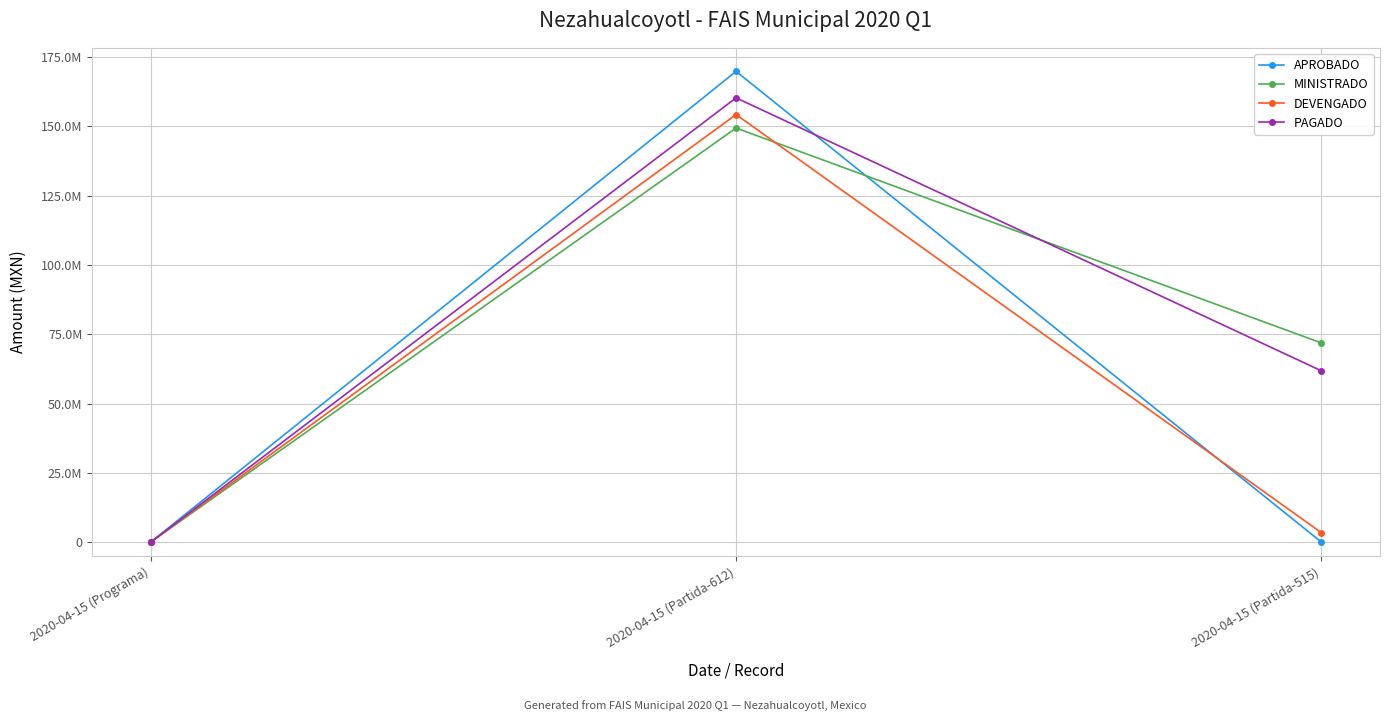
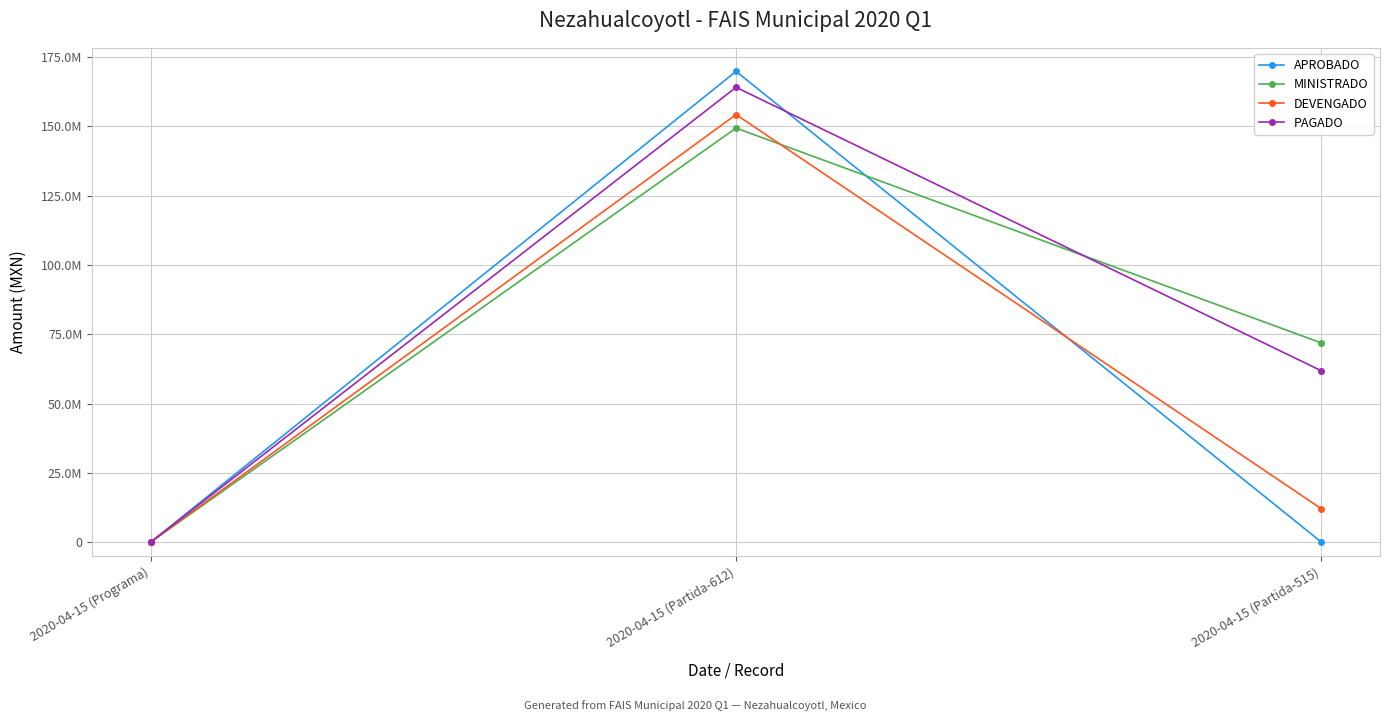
PAGADO, 2020-04-15 (Partida-612): 160000000 -> 164000000
DEVENGADO, 2020-04-15 (Partida-515): 3000000 -> 12000000
